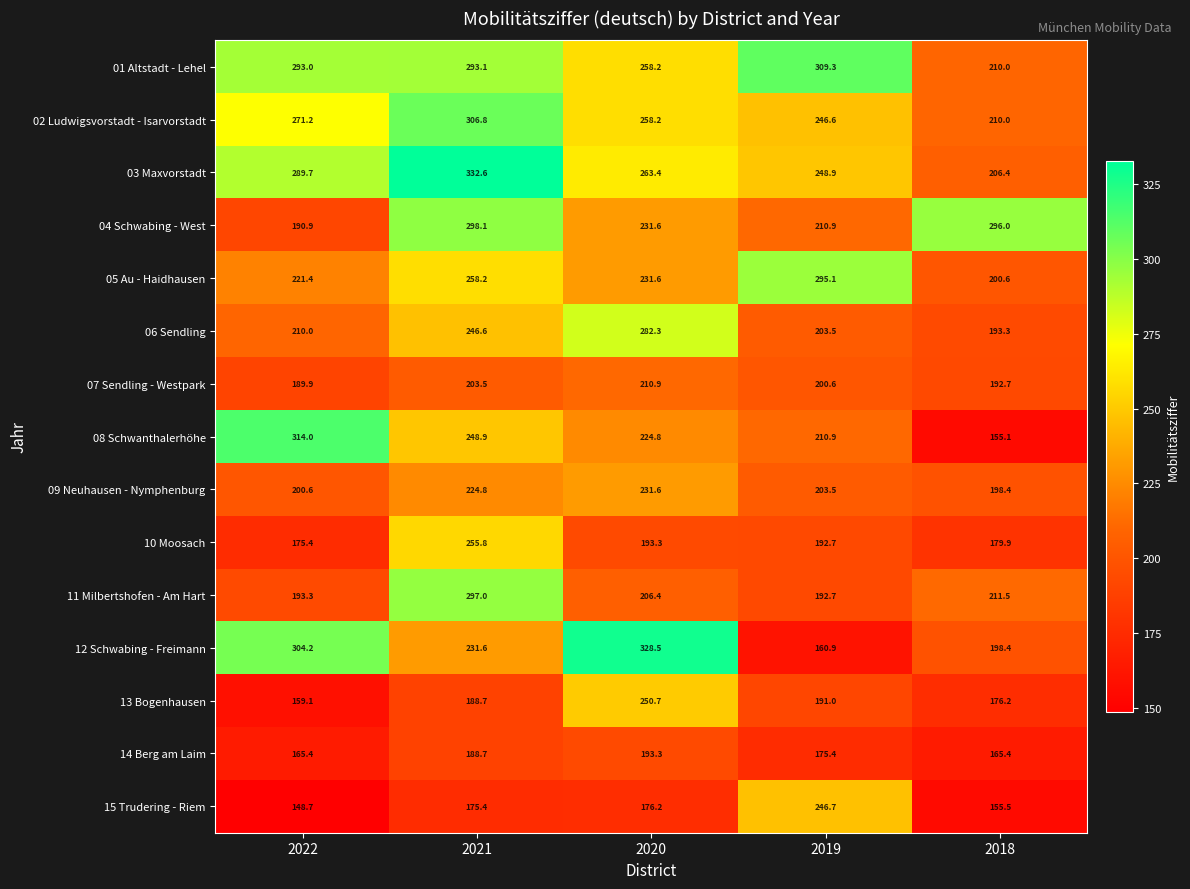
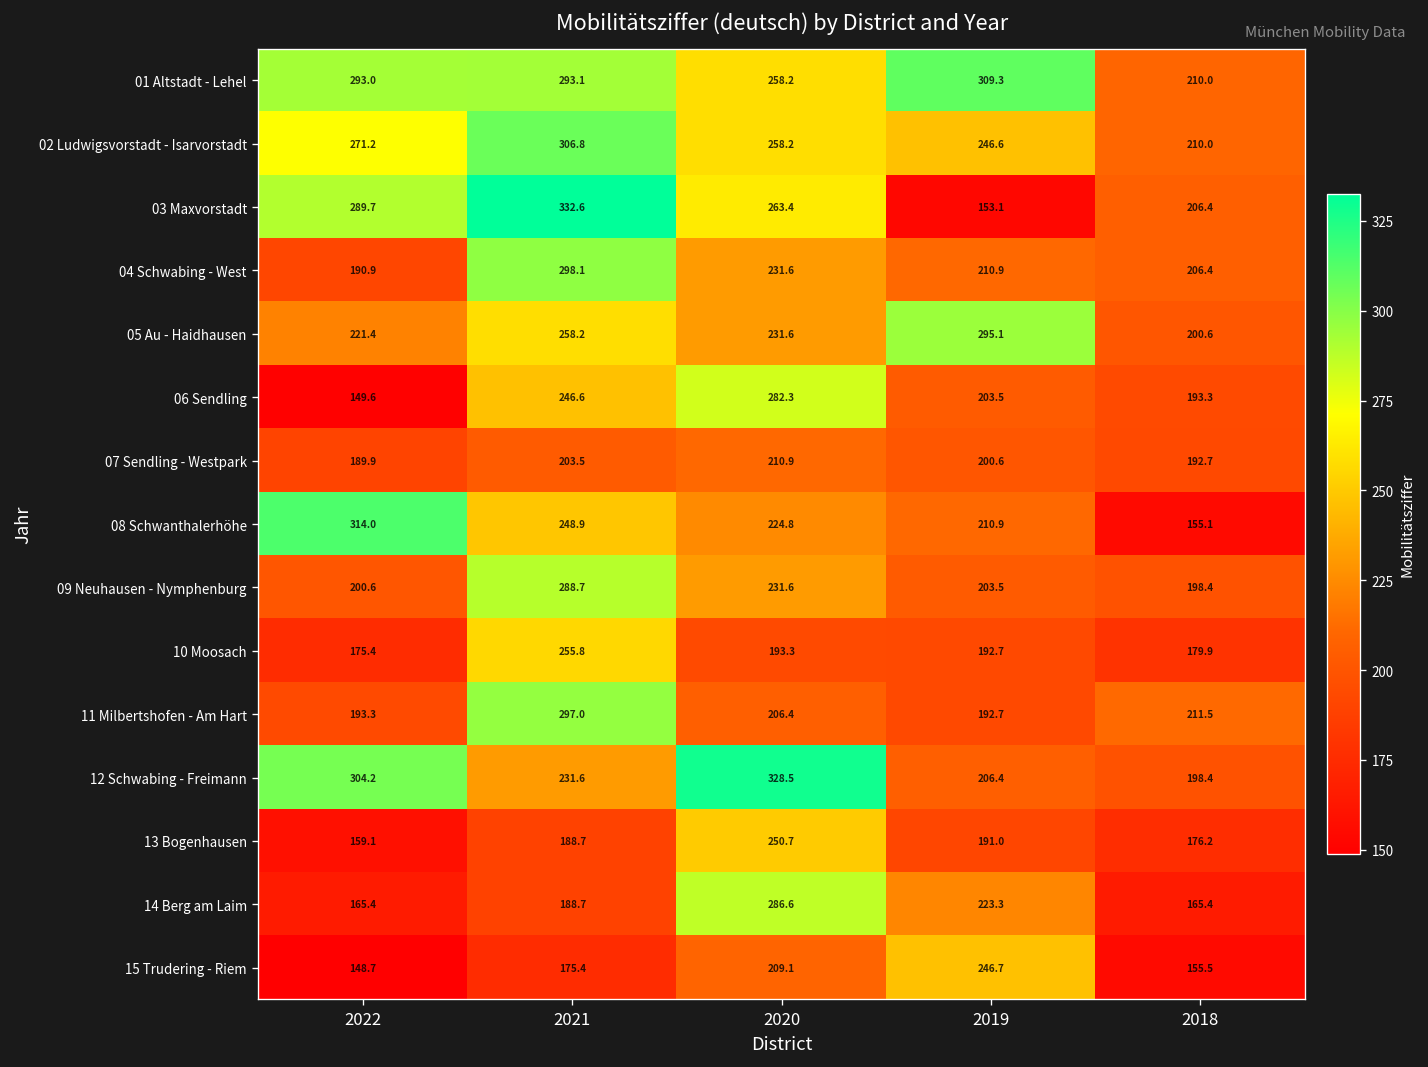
03 Maxvorstadt, 2019: 248.9 -> 153.1
04 Schwabing - West, 2018: 296.0 -> 206.4
06 Sendling, 2022: 210.0 -> 149.6
09 Neuhausen - Nymphenburg, 2021: 224.8 -> 288.7
12 Schwabing - Freimann, 2019: 160.9 -> 206.4
14 Berg am Laim, 2020: 193.3 -> 286.6
14 Berg am Laim, 2019: 175.4 -> 223.3
15 Trudering - Riem, 2020: 176.2 -> 209.1
